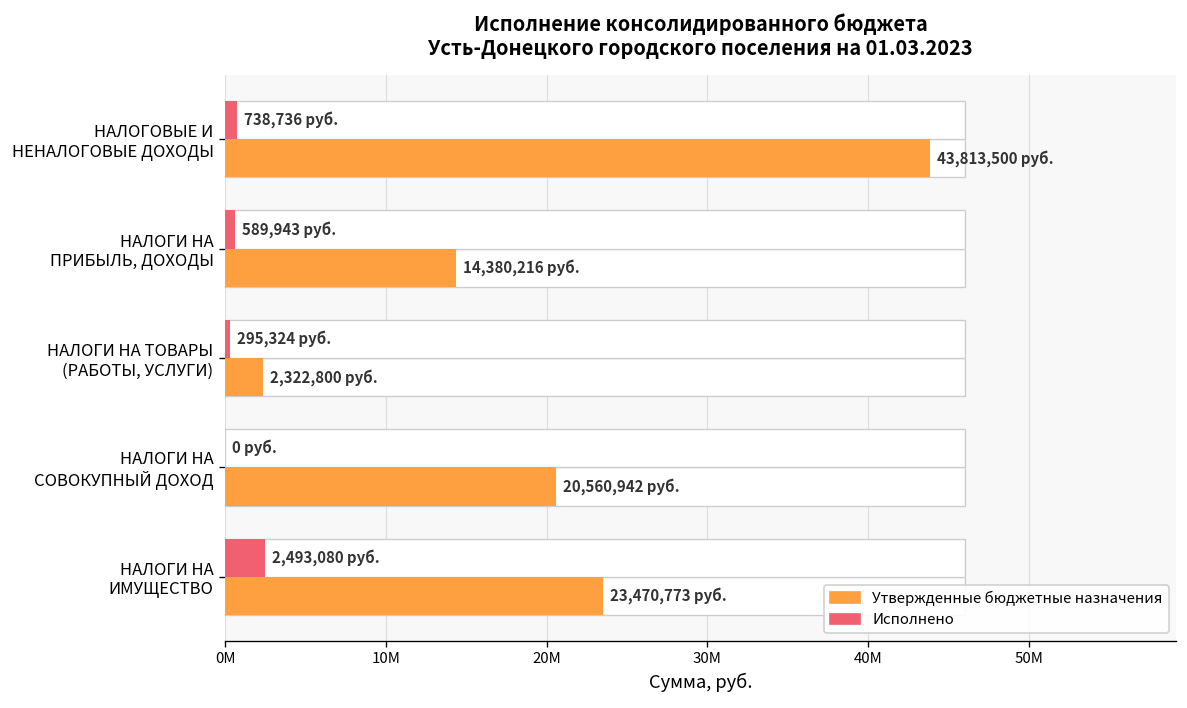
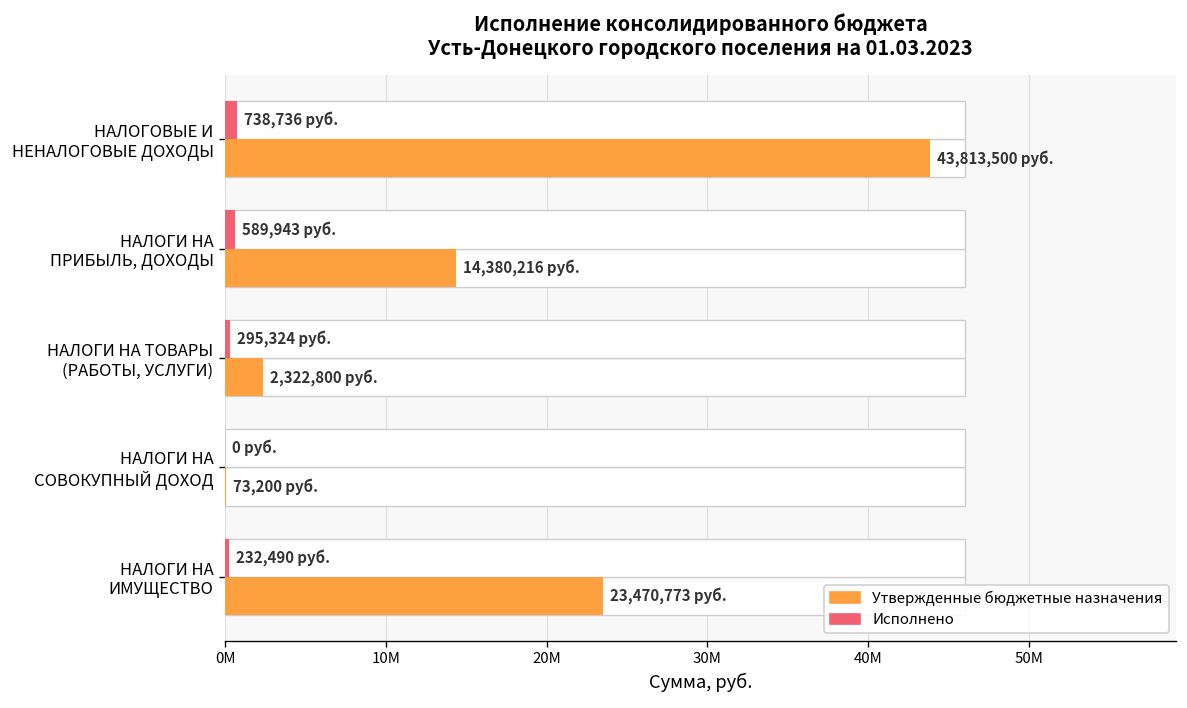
Утвержденные бюджетные назначения, НАЛОГИ НА СОВОКУПНЫЙ ДОХОД: 20,560,942 -> 73,200
Исполнено, НАЛОГИ НА ИМУЩЕСТВО: 2,493,080 -> 232,490
